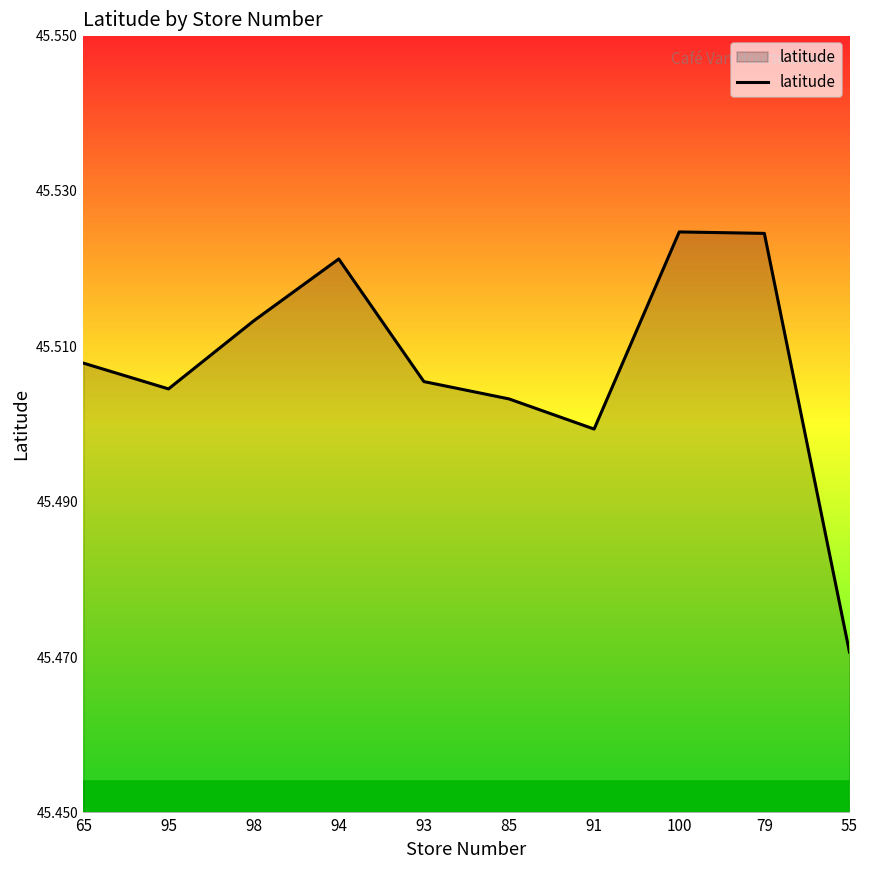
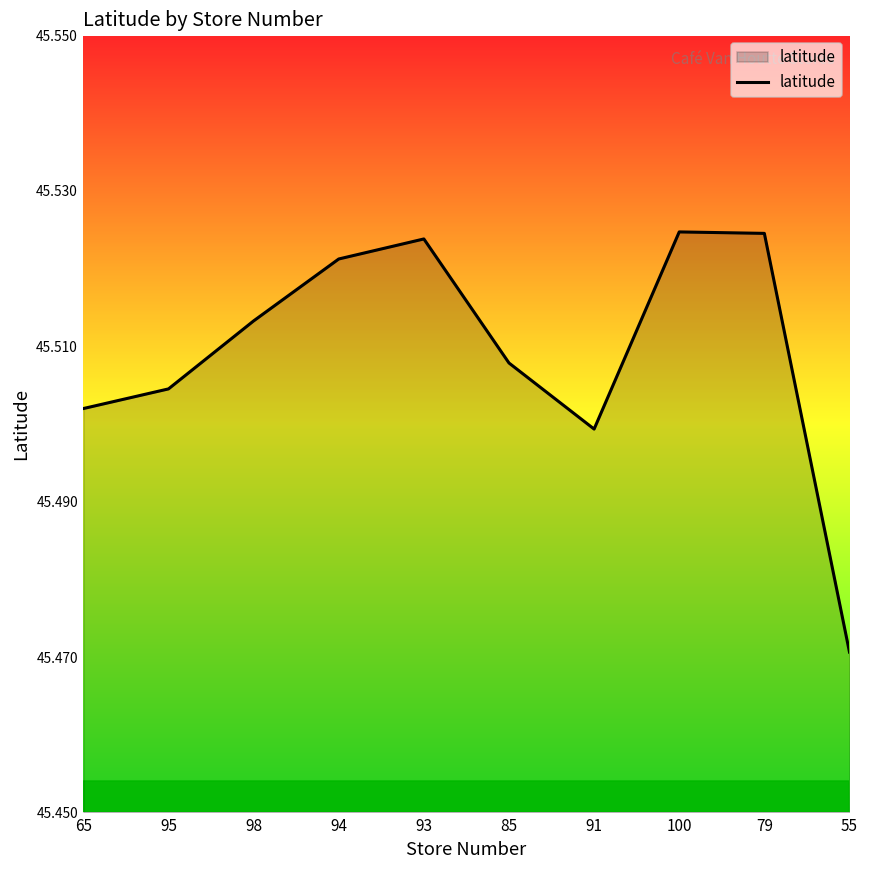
65: 45.508 -> 45.502
93: 45.505 -> 45.524
85: 45.503 -> 45.508
